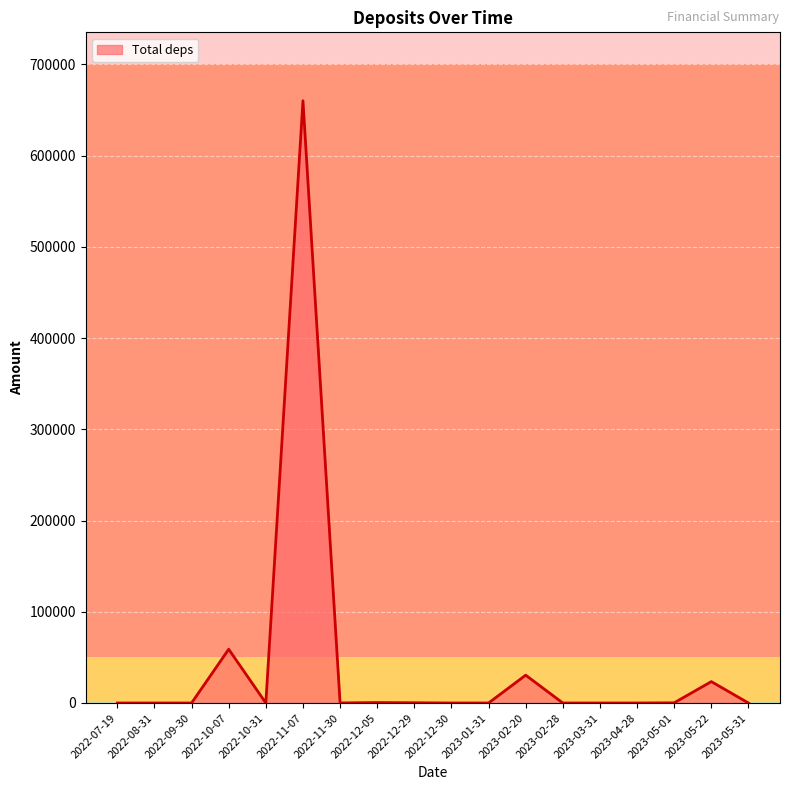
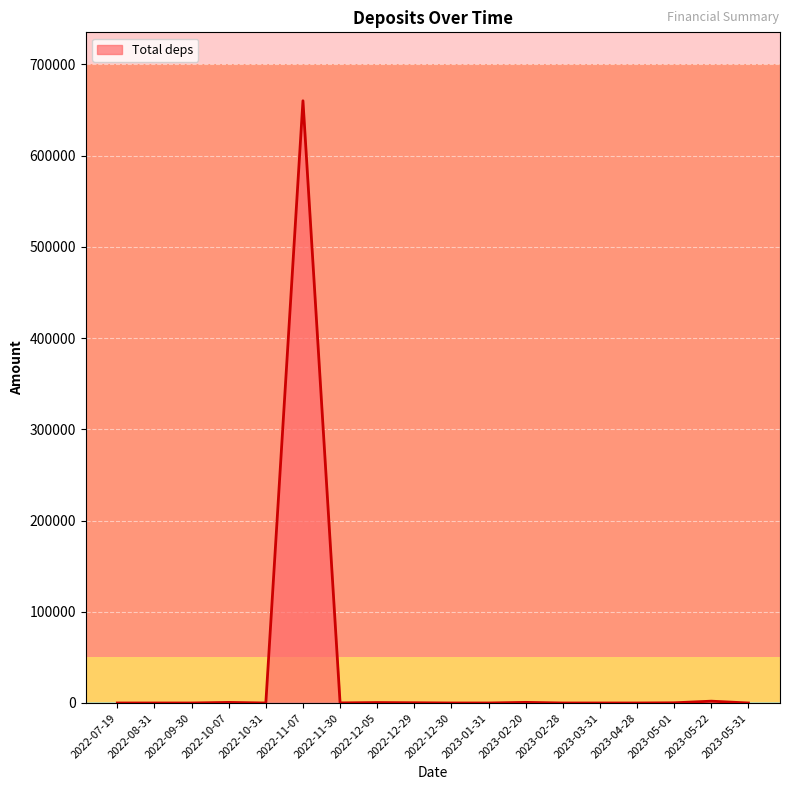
2022-10-07: 60000 -> 0
2023-02-20: 30000 -> 0
2023-05-22: 20000 -> 0
